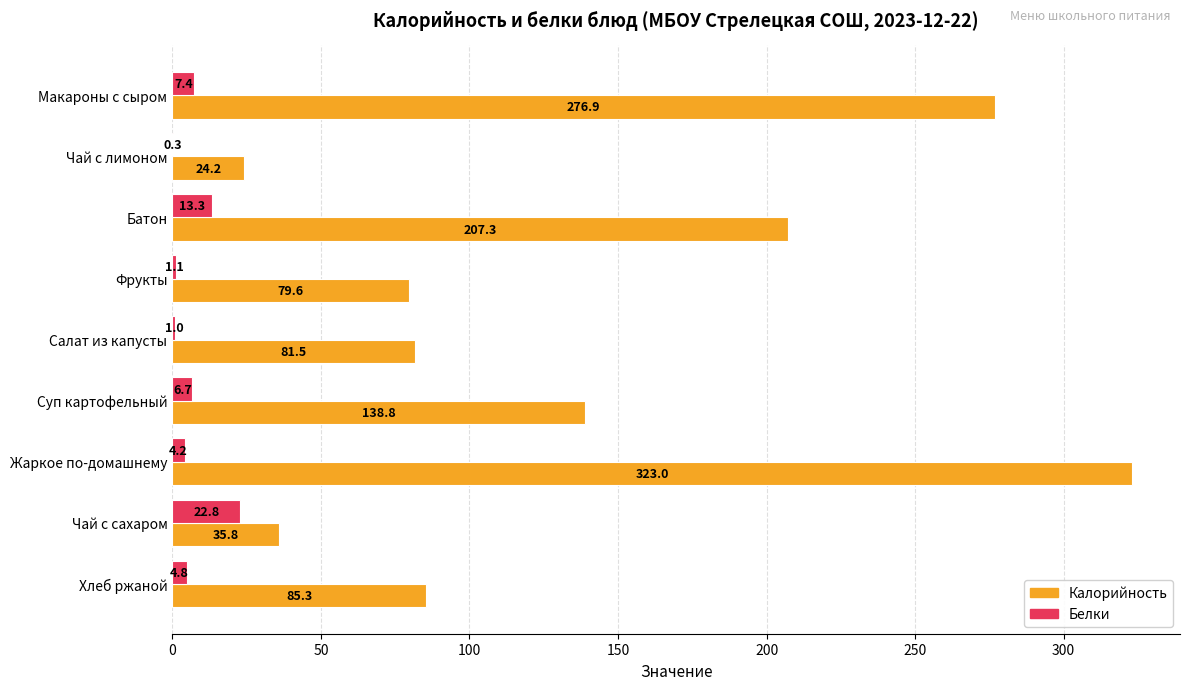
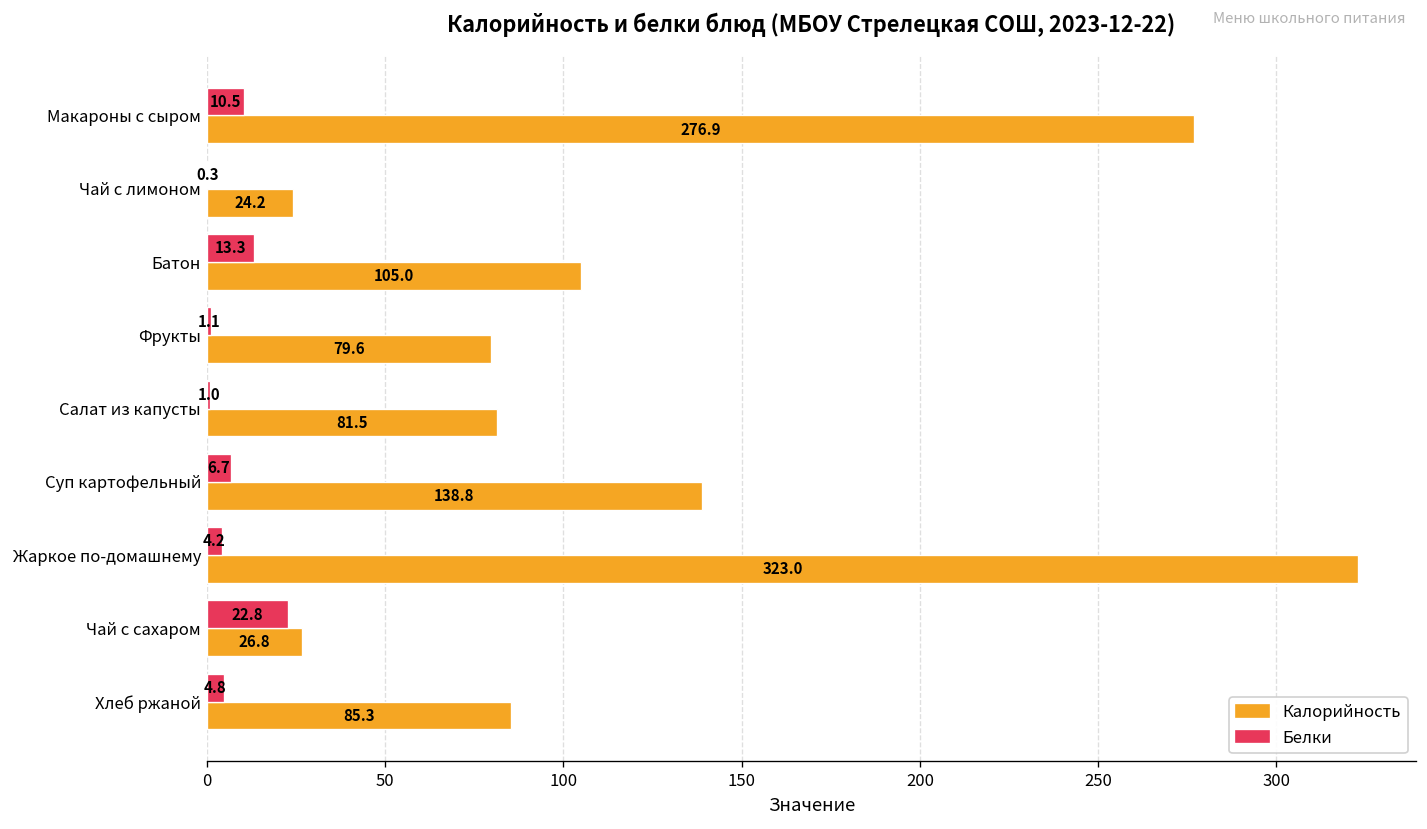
Белки, Макароны с сыром: 7.4 -> 10.5
Калорийность, Батон: 207.3 -> 105.0
Калорийность, Чай с сахаром: 35.8 -> 26.8
